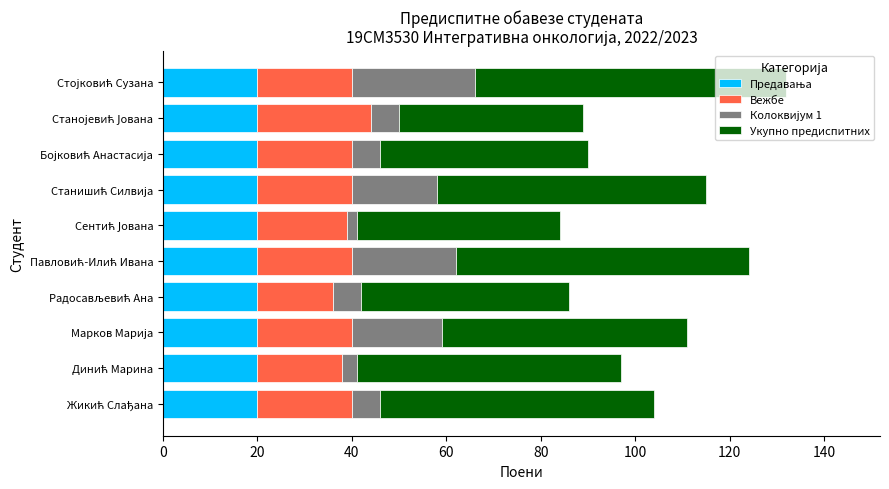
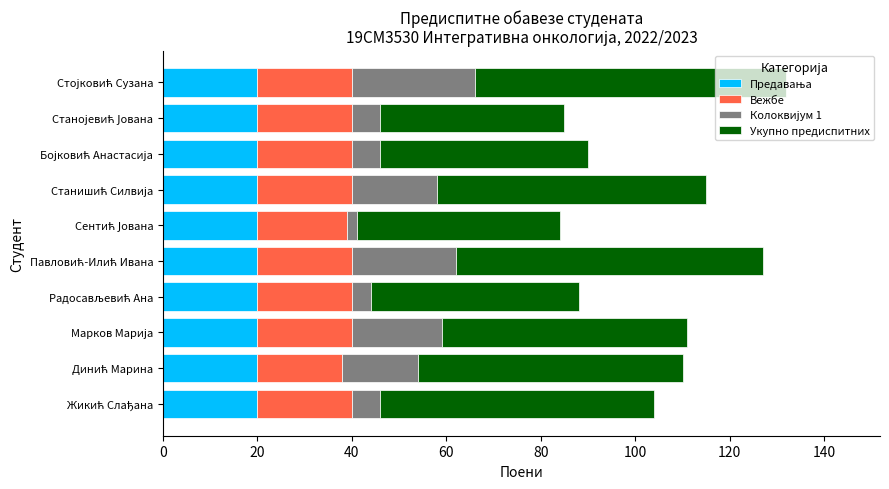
Вежбе, Станојевић Јована: 24 -> 20
Укупно предиспитних, Павловић-Илић Ивана: 62 -> 65
Вежбе, Радосављевић Ана: 16 -> 20
Колоквијум 1, Радосављевић Ана: 6 -> 4
Колоквијум 1, Динић Марина: 3 -> 16
